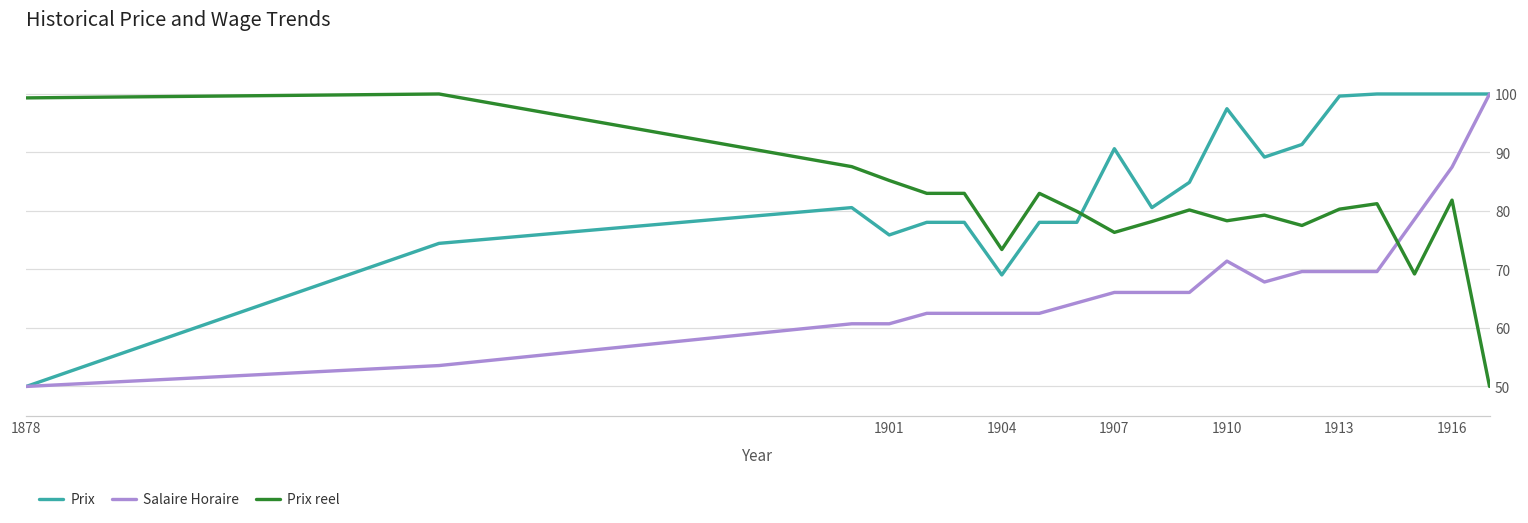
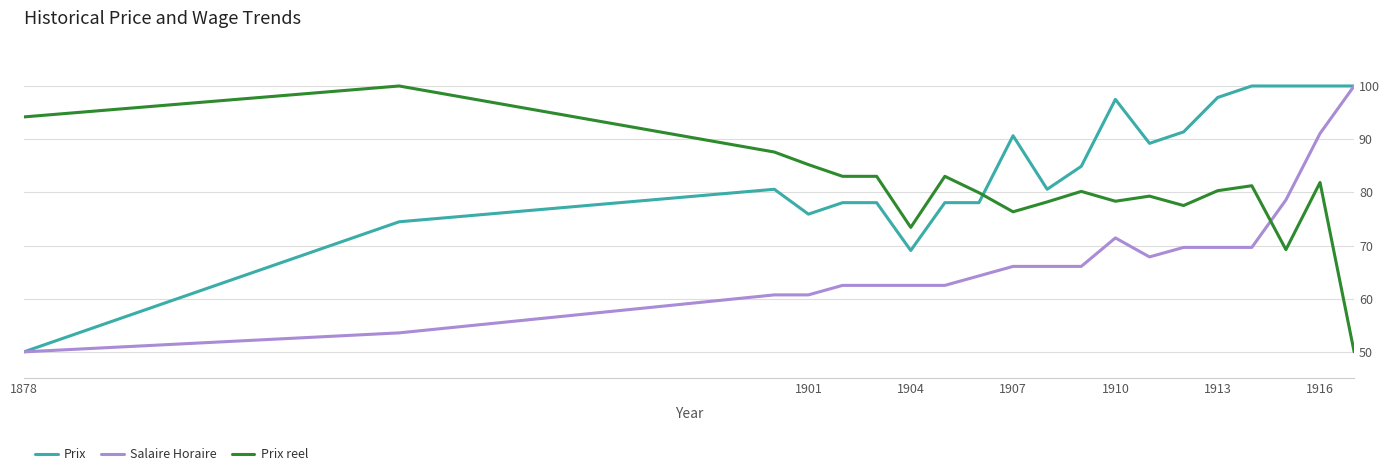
Prix reel, 1878: 99 -> 94
Prix, 1913: 100 -> 98
Salaire Horaire, 1916: 88 -> 91
